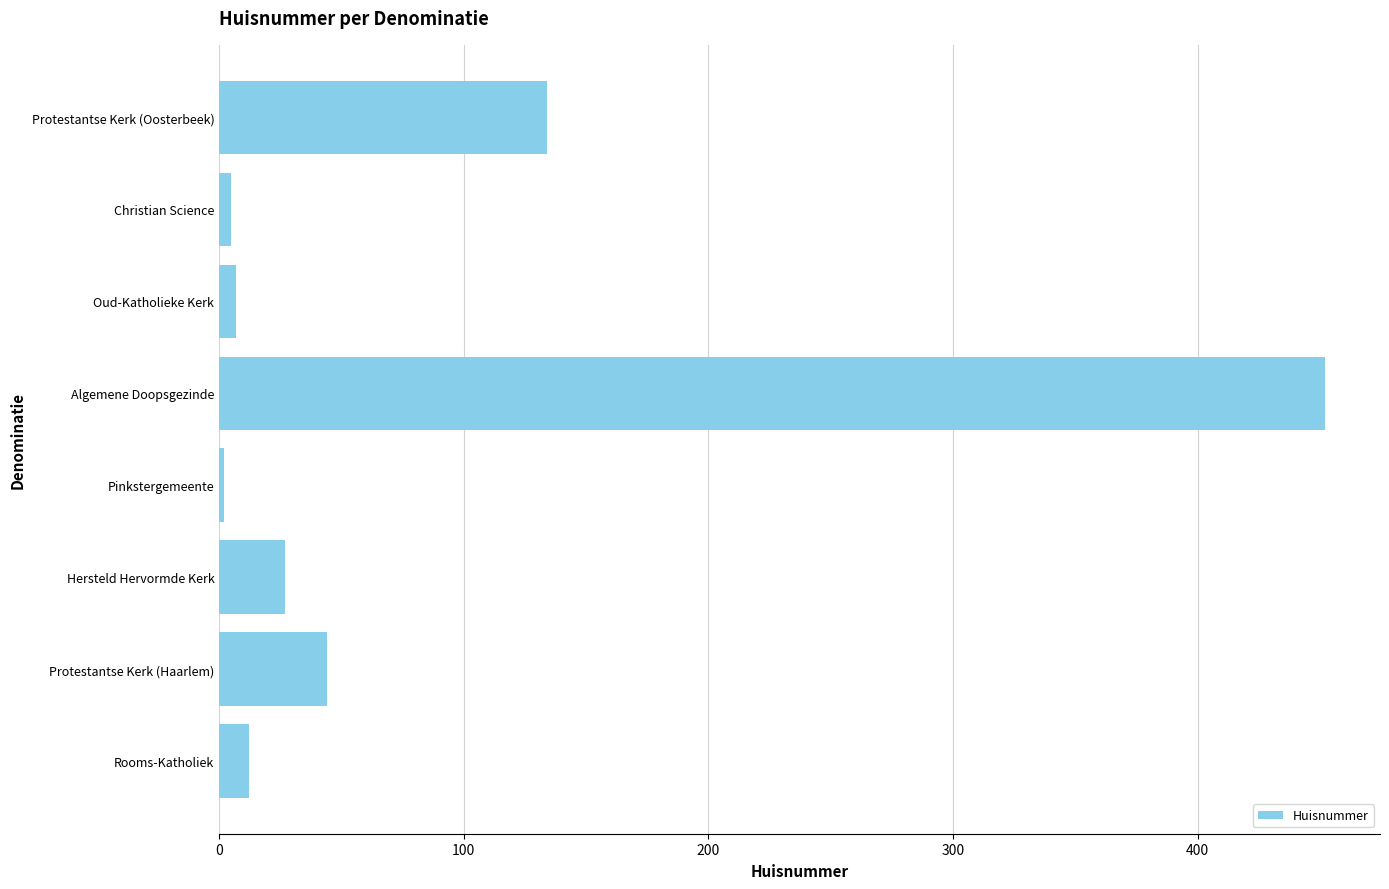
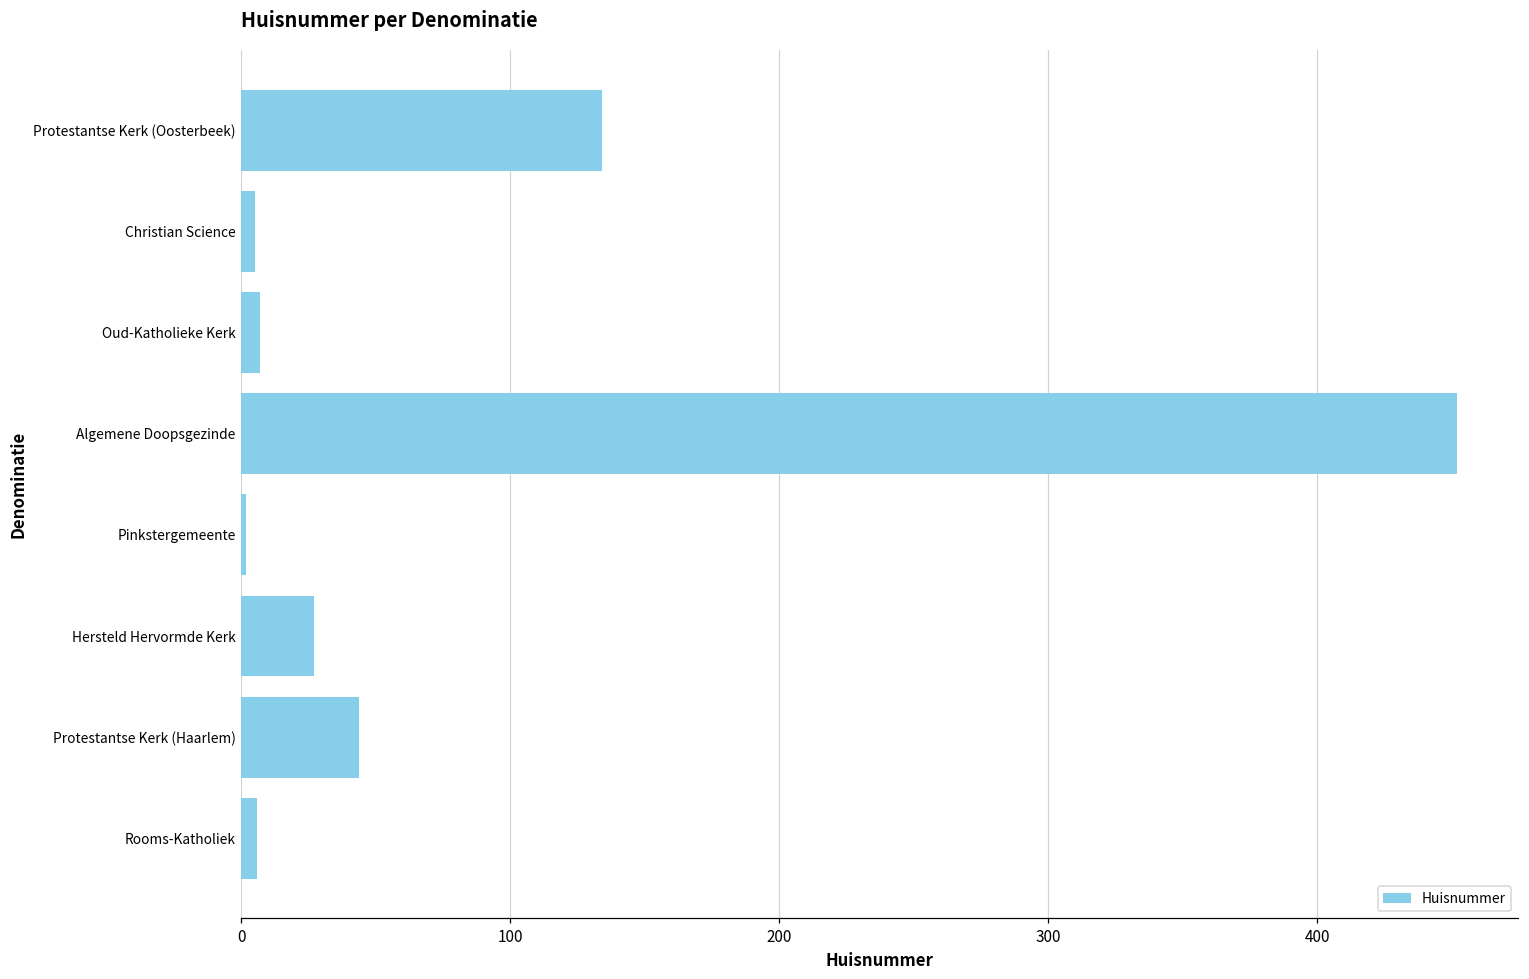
Rooms-Katholiek: 12 -> 6
